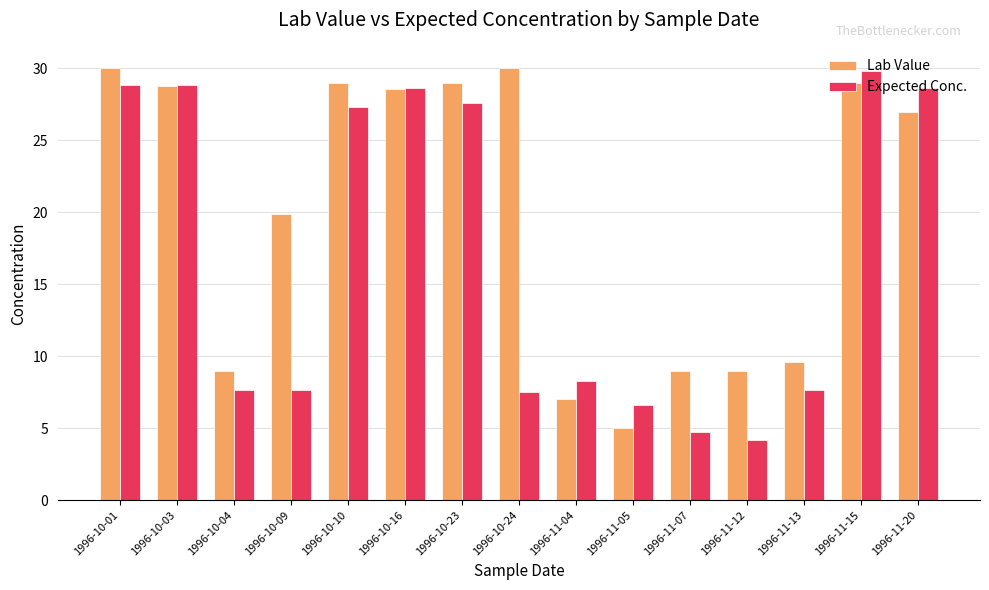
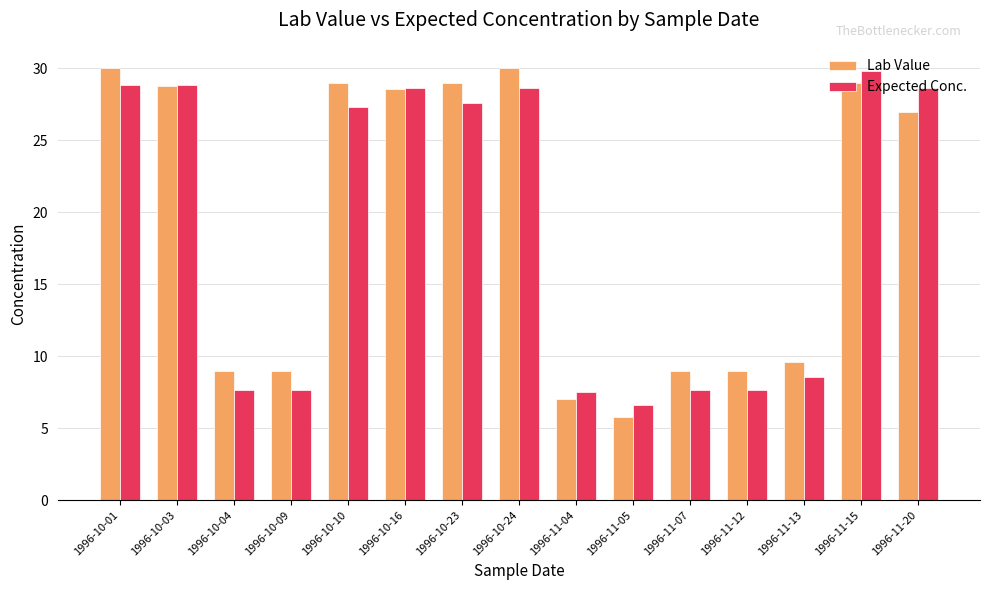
Lab Value, 1996-10-09: 19.9 -> 9.0
Expected Conc., 1996-10-24: 7.5 -> 28.7
Expected Conc., 1996-11-04: 8.3 -> 7.5
Lab Value, 1996-11-05: 5.0 -> 5.8
Expected Conc., 1996-11-07: 4.8 -> 7.7
Expected Conc., 1996-11-12: 4.2 -> 7.7
Expected Conc., 1996-11-13: 7.7 -> 8.5
